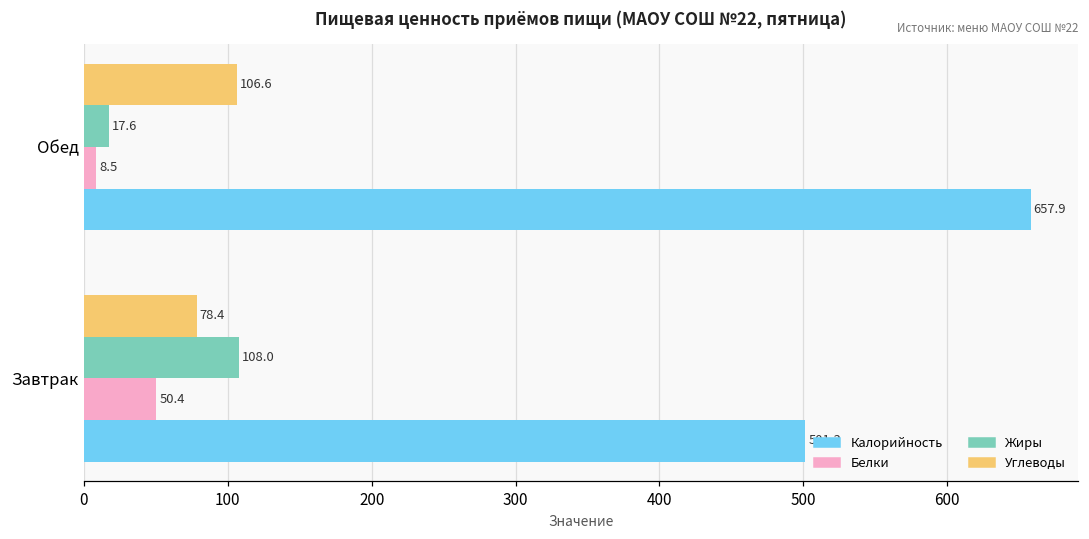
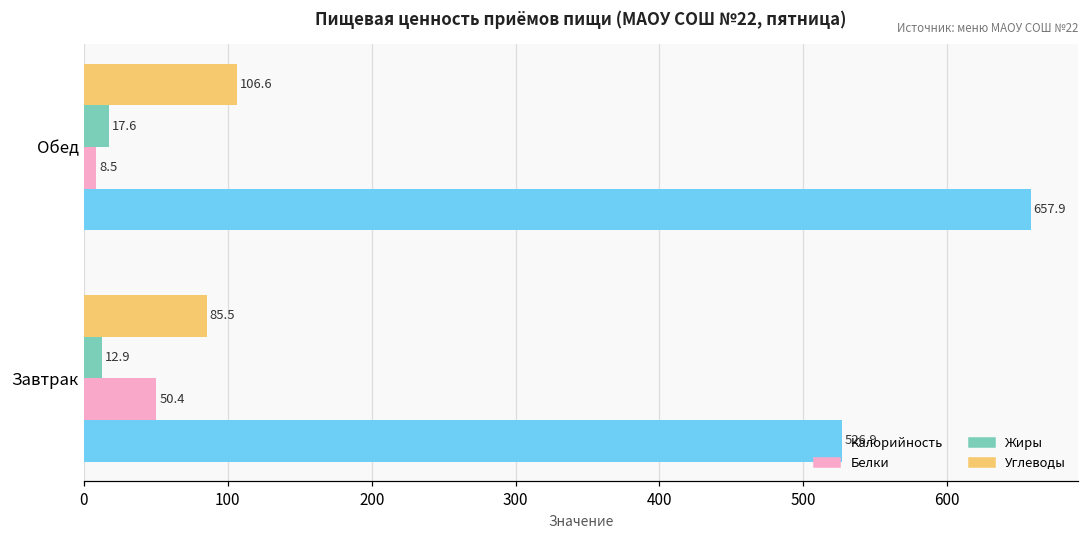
Углеводы, Завтрак: 78.4 -> 85.5
Жиры, Завтрак: 108.0 -> 12.9
Калорийность, Завтрак: 501.3 -> 526.9
